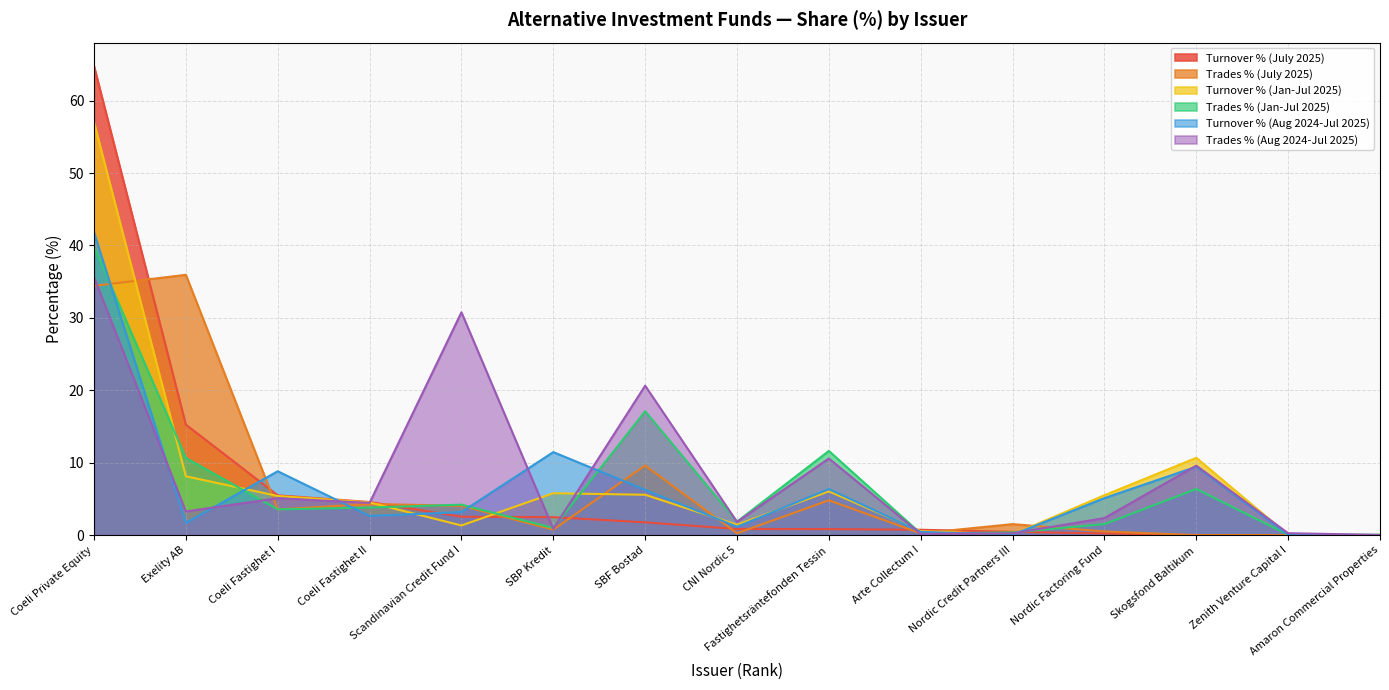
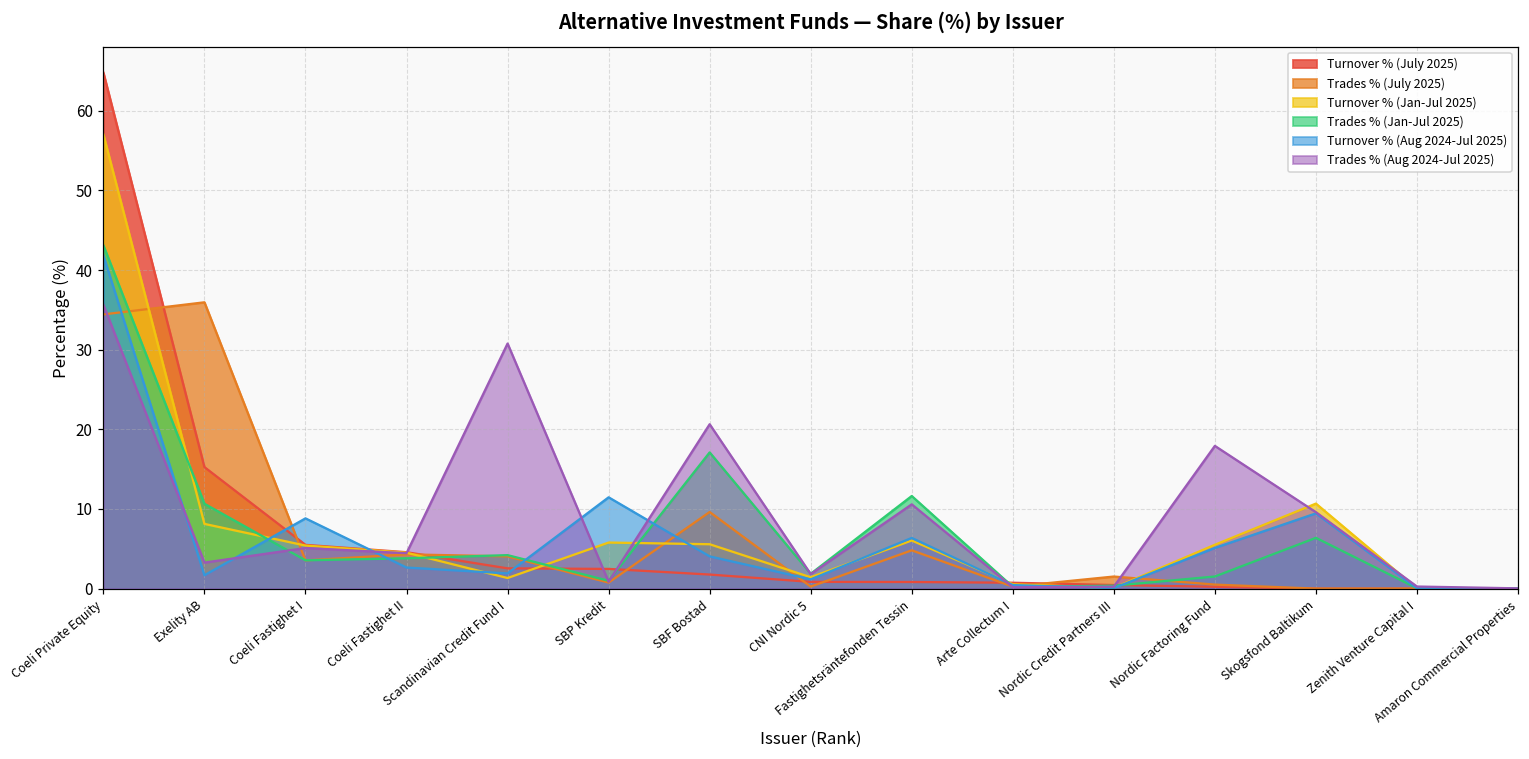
Trades % (Jan-Jul 2025), Coeli Private Equity: 40 -> 43
Turnover % (Aug 2024-Jul 2025), Scandinavian Credit Fund I: 3 -> 2
Turnover % (Aug 2024-Jul 2025), SBF Bostad: 6 -> 4
Trades % (Aug 2024-Jul 2025), Nordic Factoring Fund: 2 -> 18
